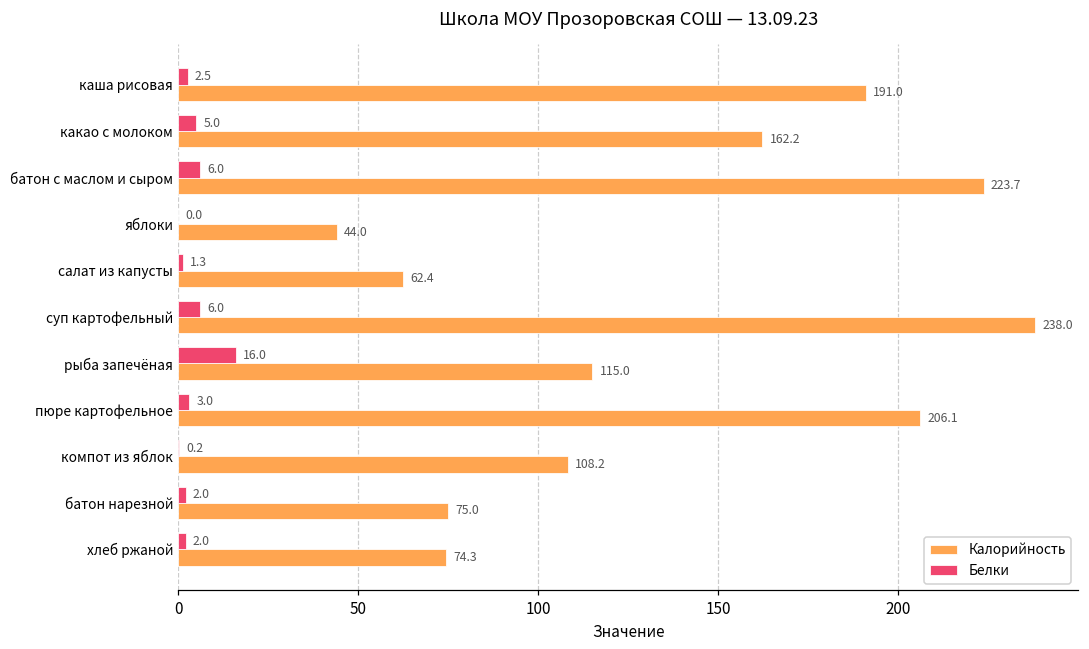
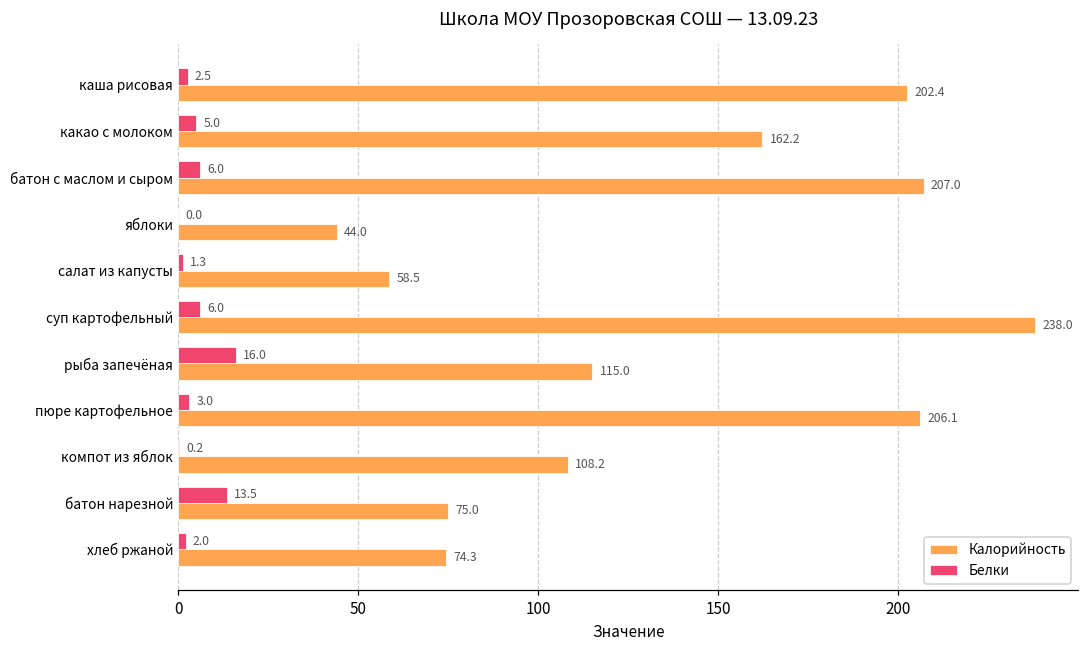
Калорийность, каша рисовая: 191.0 -> 202.4
Калорийность, батон с маслом и сыром: 223.7 -> 207.0
Калорийность, салат из капусты: 62.4 -> 58.5
Белки, батон нарезной: 2.0 -> 13.5
